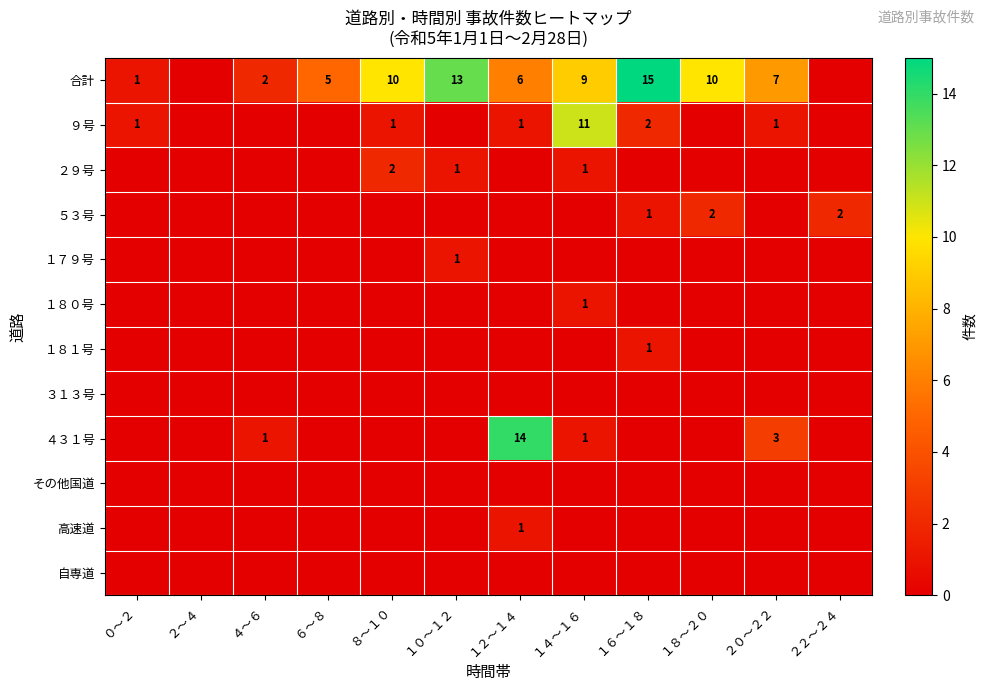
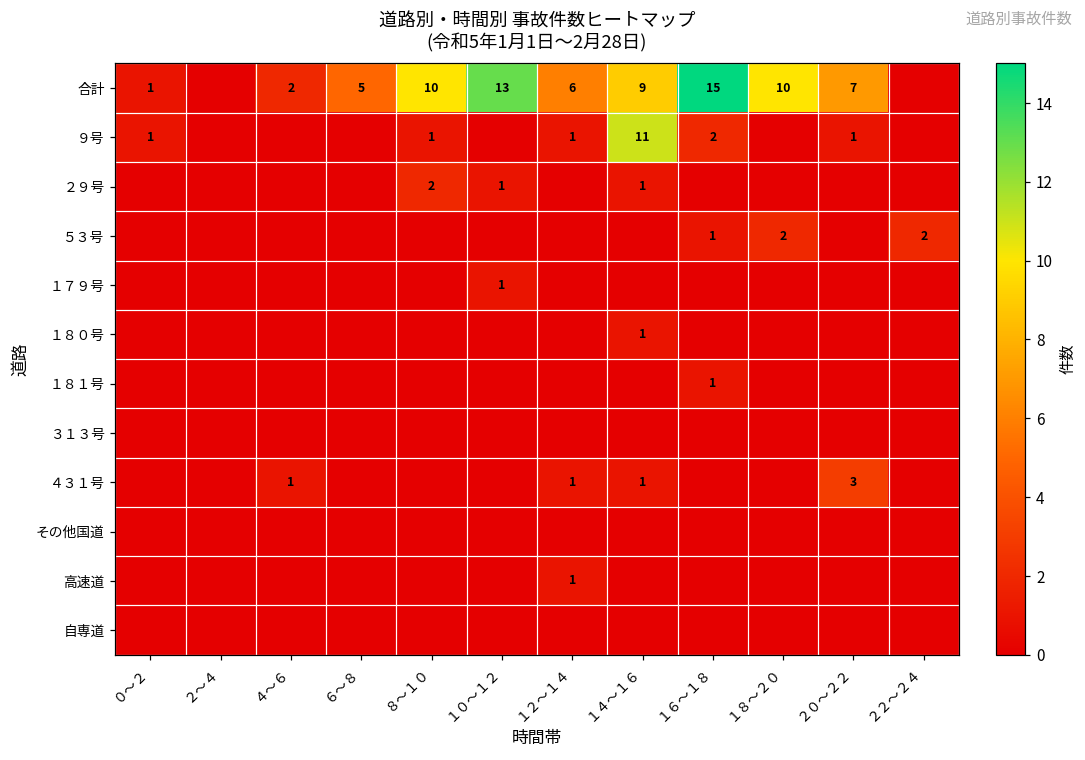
４３１号, １２～１４: 14 -> 1
